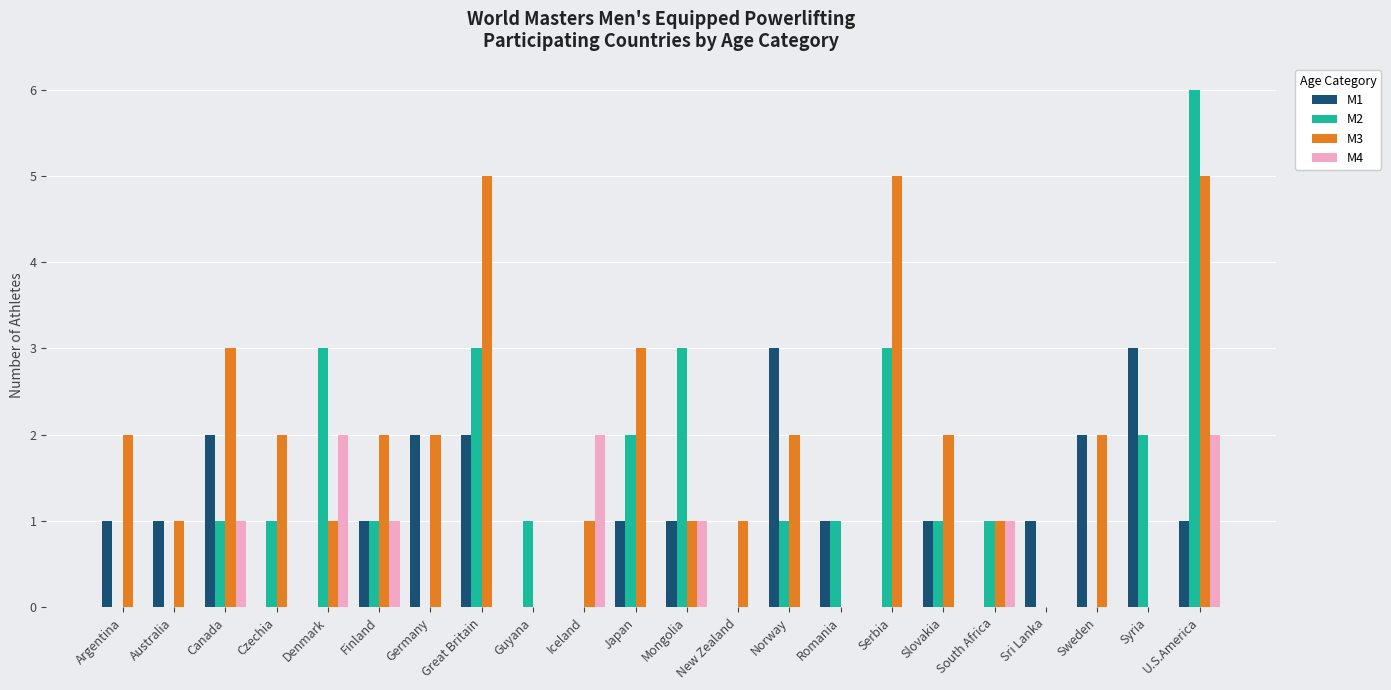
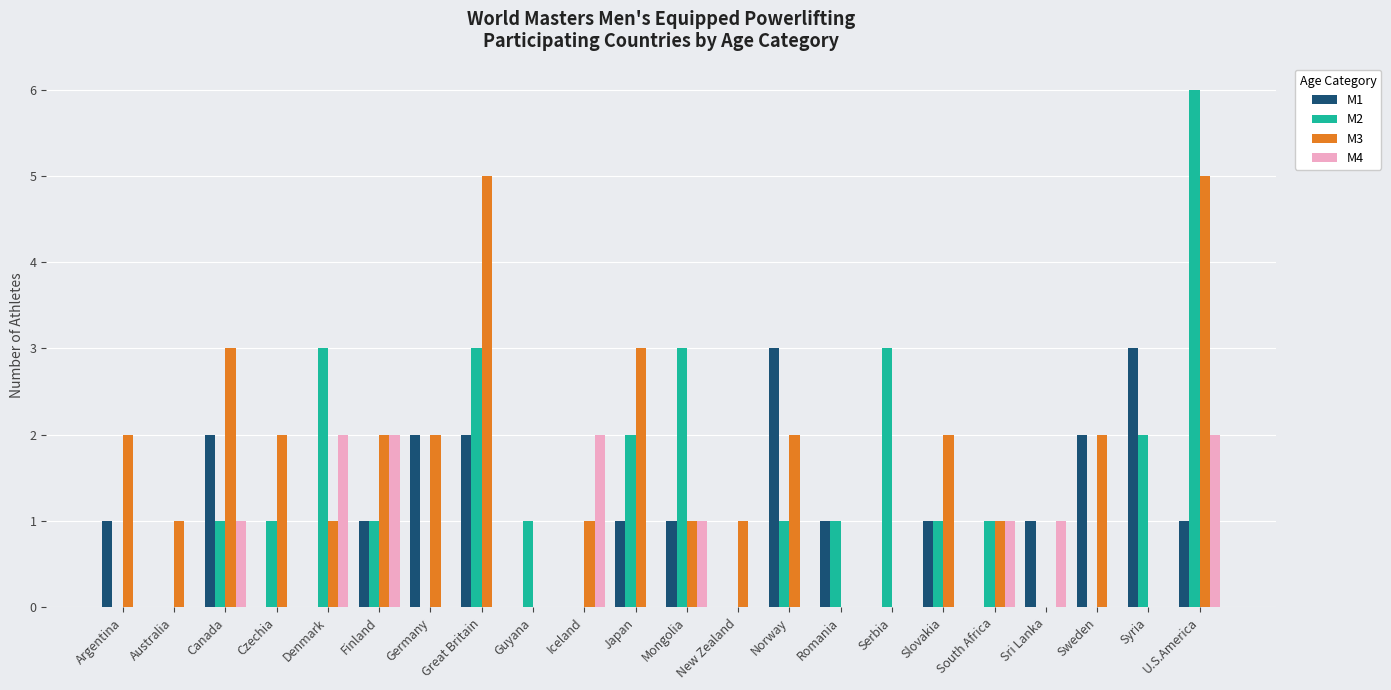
M1, Australia: 1 -> 0
M4, Finland: 1 -> 2
M3, Serbia: 5 -> 0
M4, Sri Lanka: 0 -> 1
